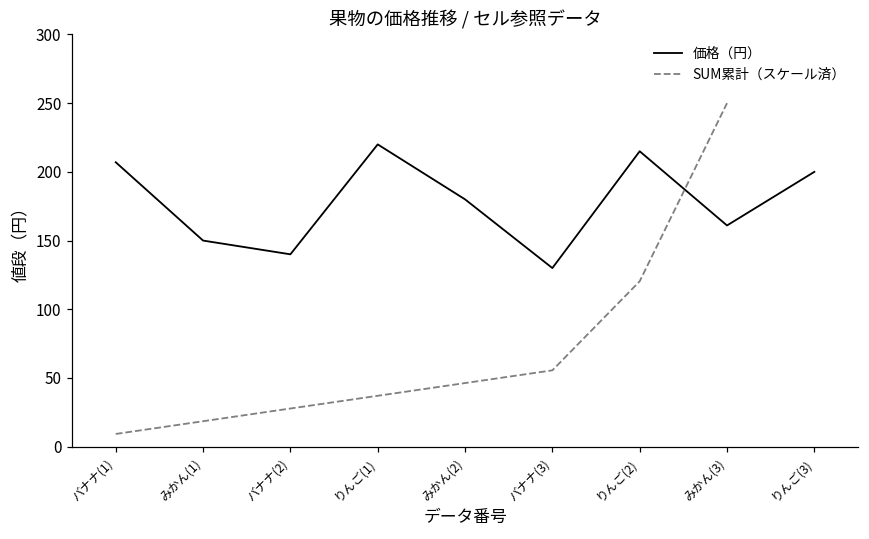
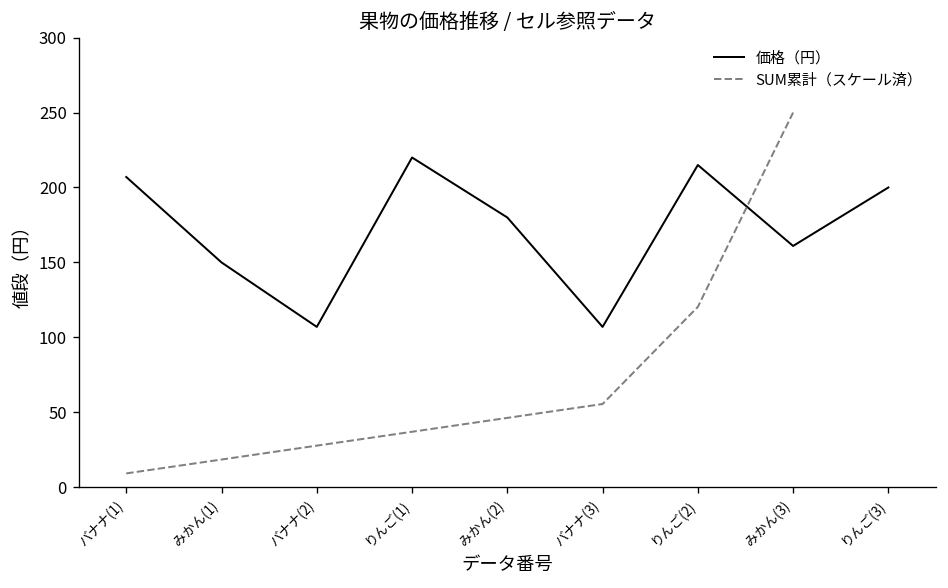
価格（円）, バナナ(2): 140 -> 107
価格（円）, バナナ(3): 130 -> 107
